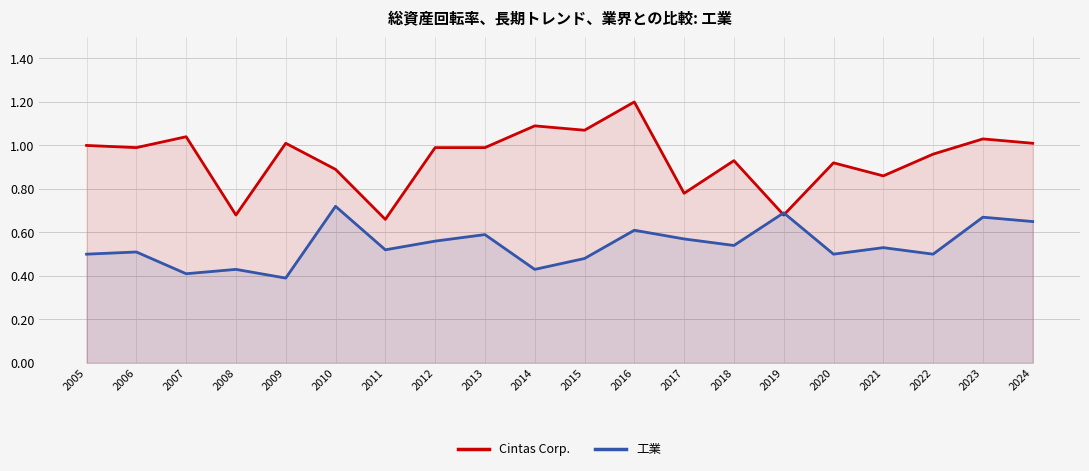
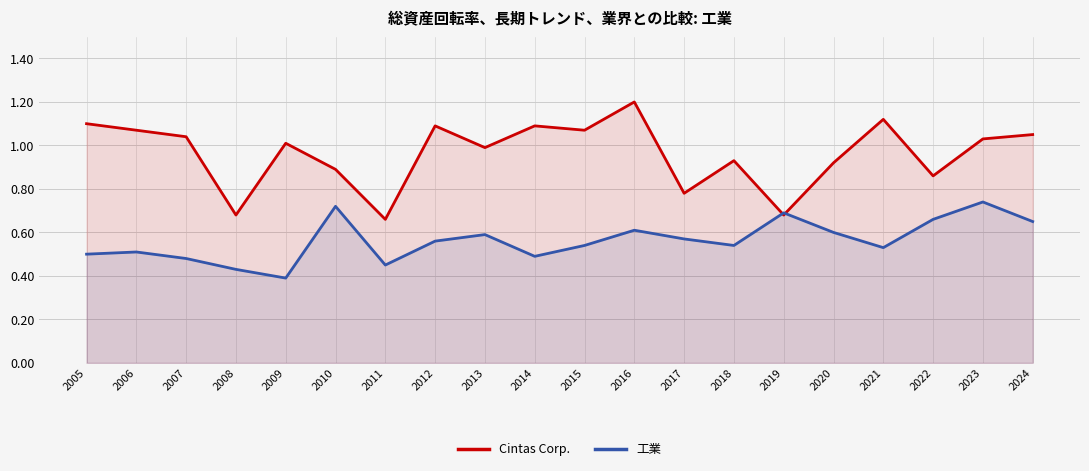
Cintas Corp., 2005: 1.0 -> 1.1
Cintas Corp., 2006: 0.99 -> 1.07
工業, 2007: 0.41 -> 0.48
工業, 2011: 0.52 -> 0.45
Cintas Corp., 2012: 0.99 -> 1.09
工業, 2014: 0.43 -> 0.49
工業, 2015: 0.48 -> 0.54
工業, 2020: 0.5 -> 0.6
Cintas Corp., 2021: 0.86 -> 1.12
Cintas Corp., 2022: 0.96 -> 0.86
工業, 2022: 0.50 -> 0.66
工業, 2023: 0.67 -> 0.74
Cintas Corp., 2024: 1.01 -> 1.05
